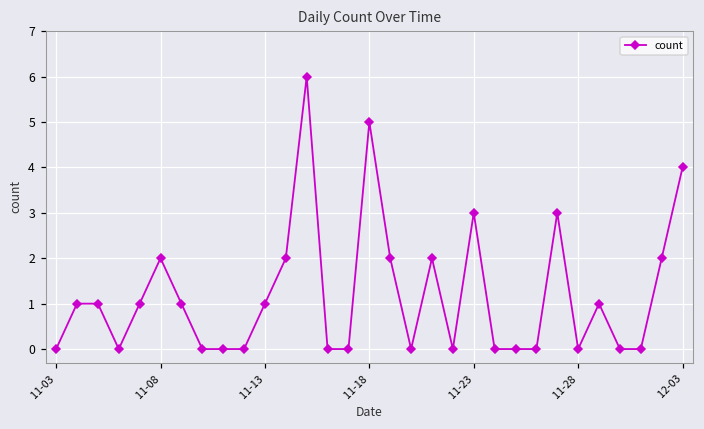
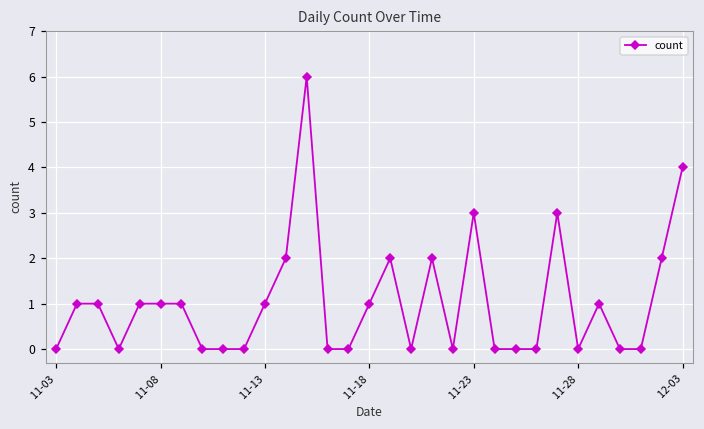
11-08: 2 -> 1
11-18: 5 -> 1
